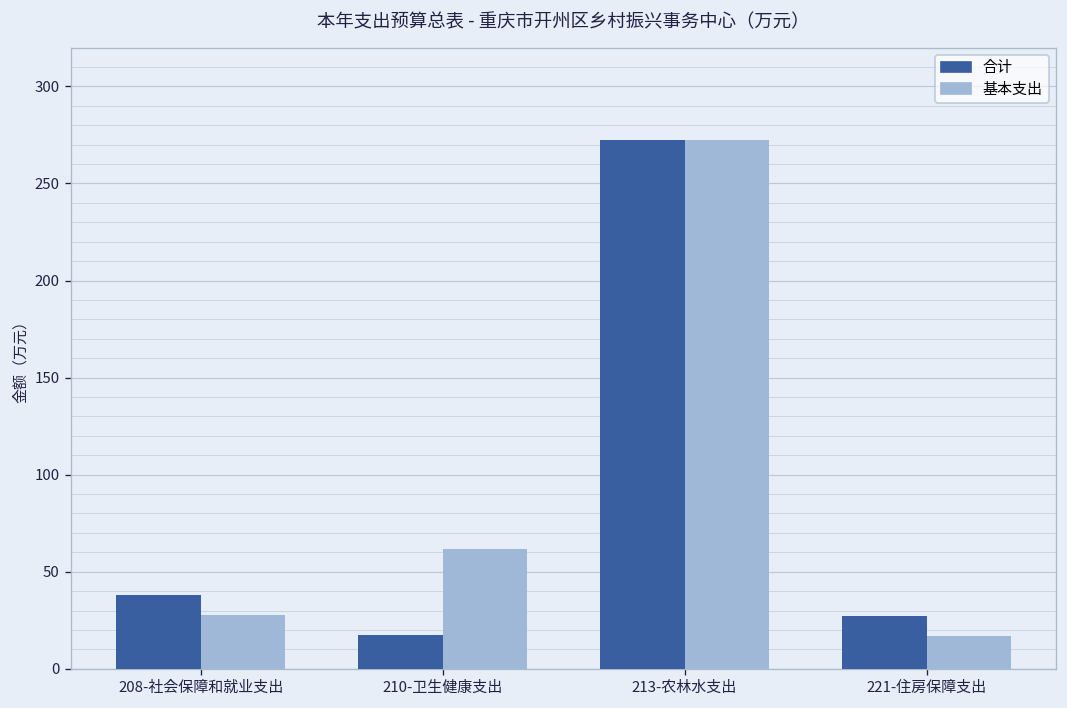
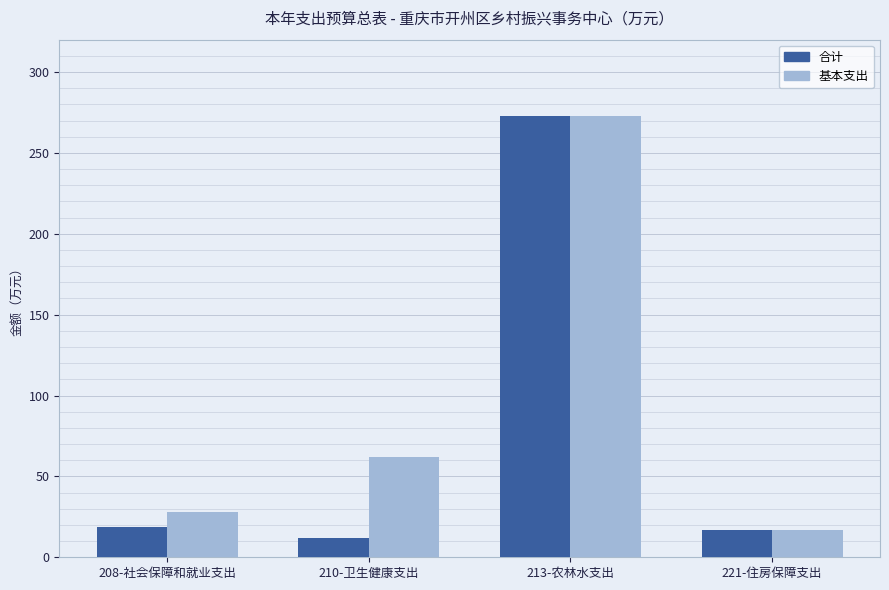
合计, 208-社会保障和就业支出: 38 -> 19
合计, 210-卫生健康支出: 17 -> 12
合计, 221-住房保障支出: 27 -> 17
